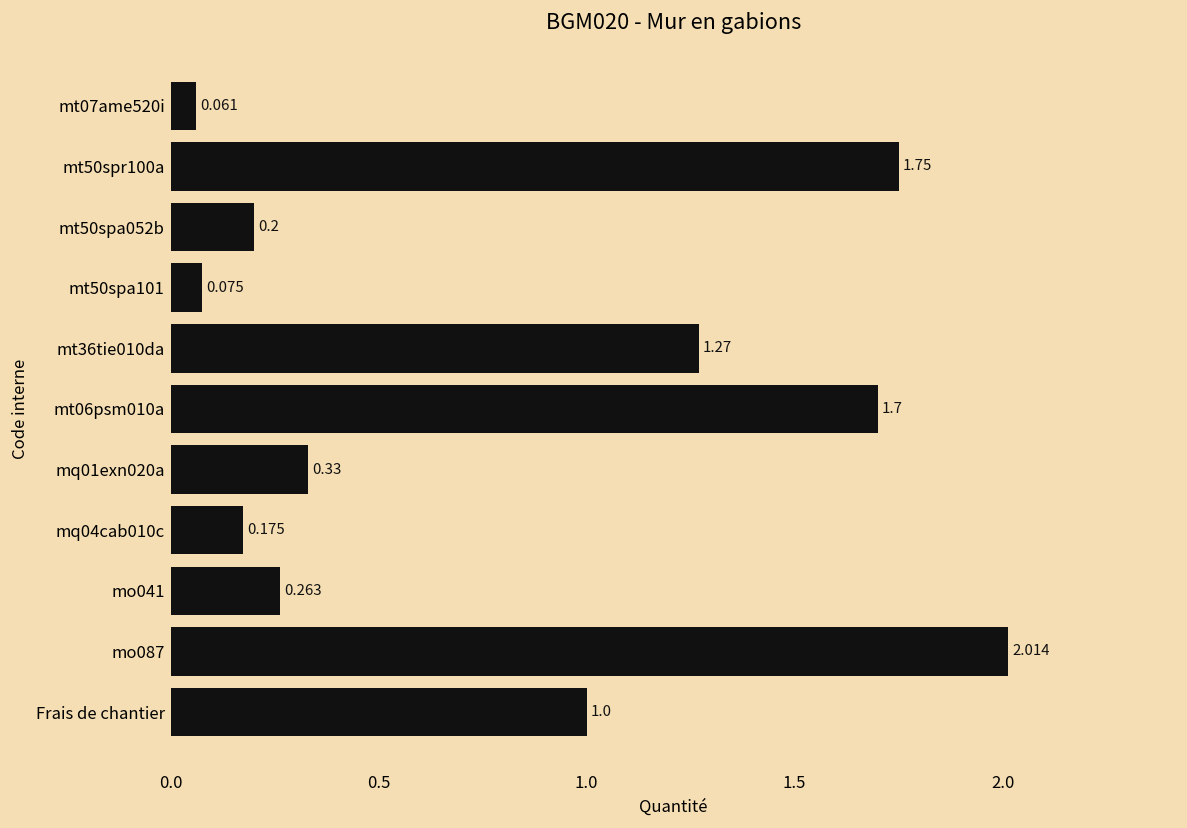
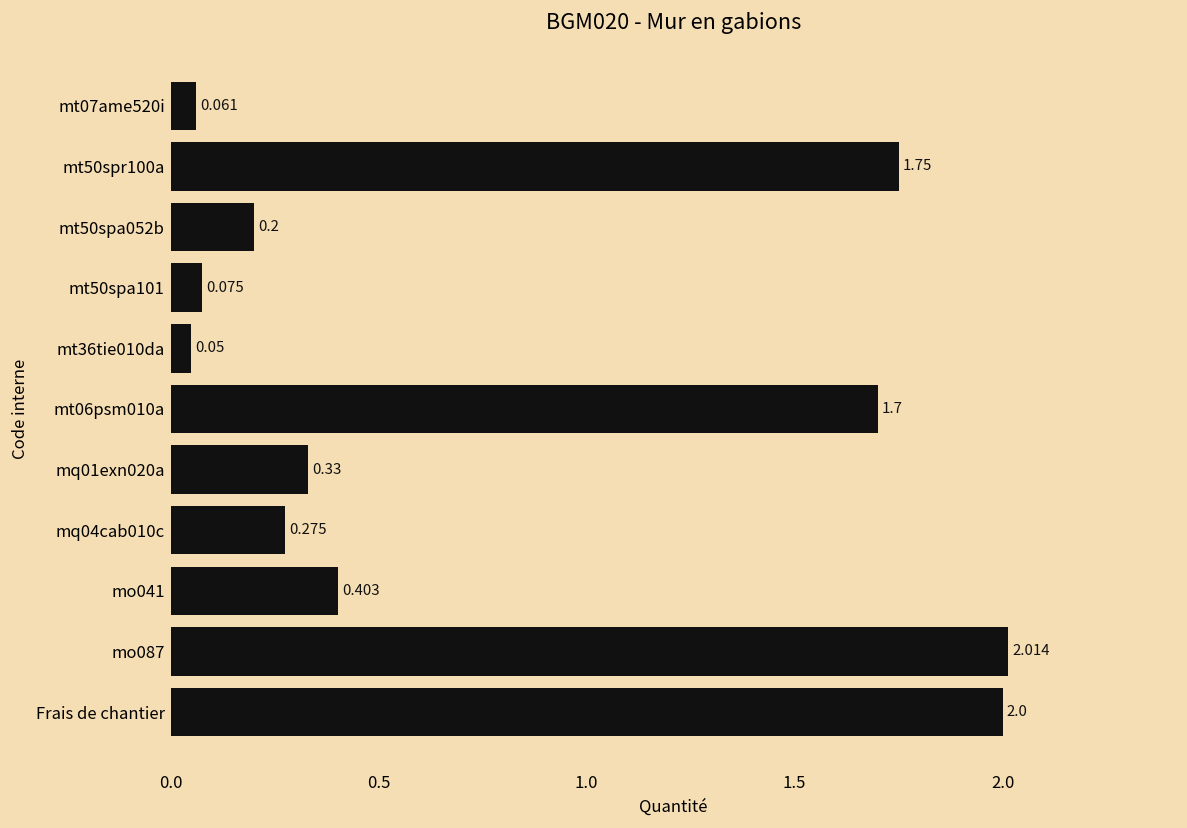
mt36tie010da: 1.27 -> 0.05
mq04cab010c: 0.175 -> 0.275
mo041: 0.263 -> 0.403
Frais de chantier: 1.0 -> 2.0
